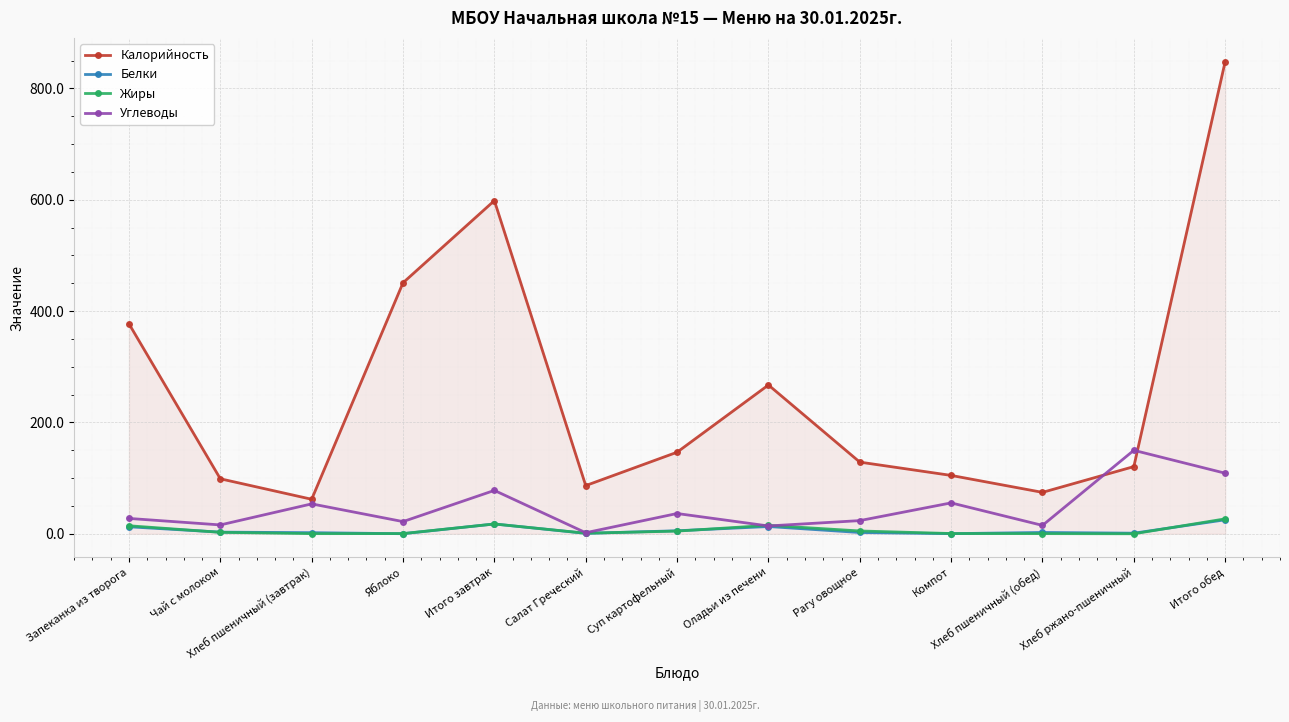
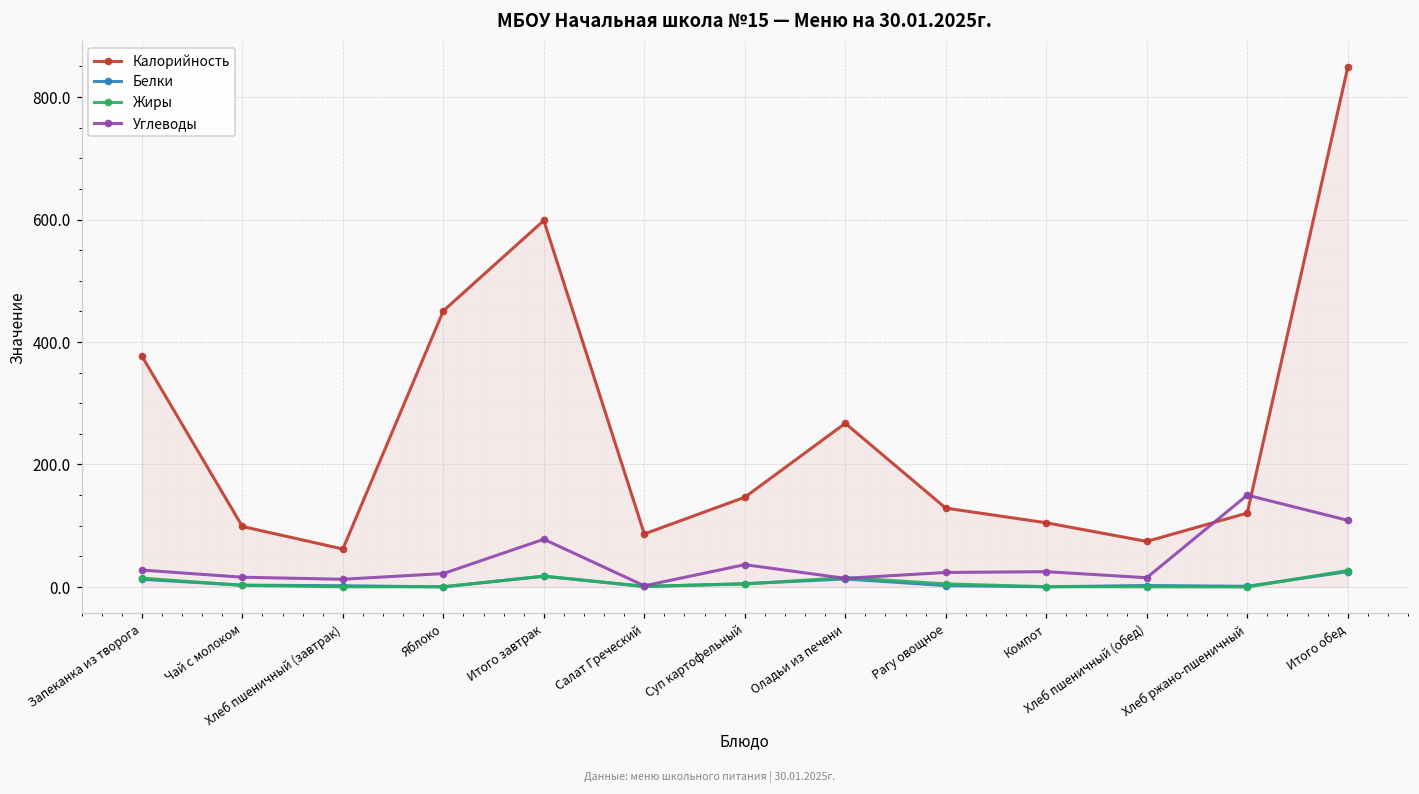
Углеводы, Хлеб пшеничный (завтрак): 50 -> 10
Углеводы, Компот: 60 -> 20
